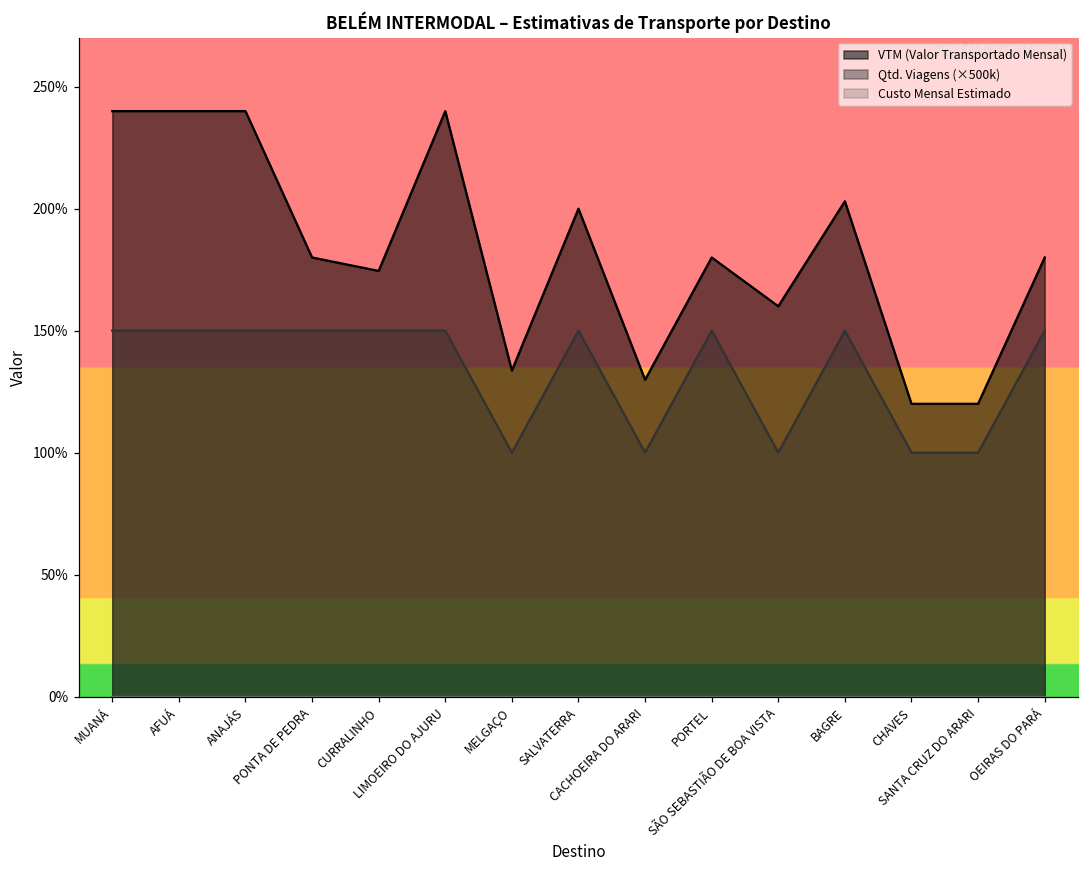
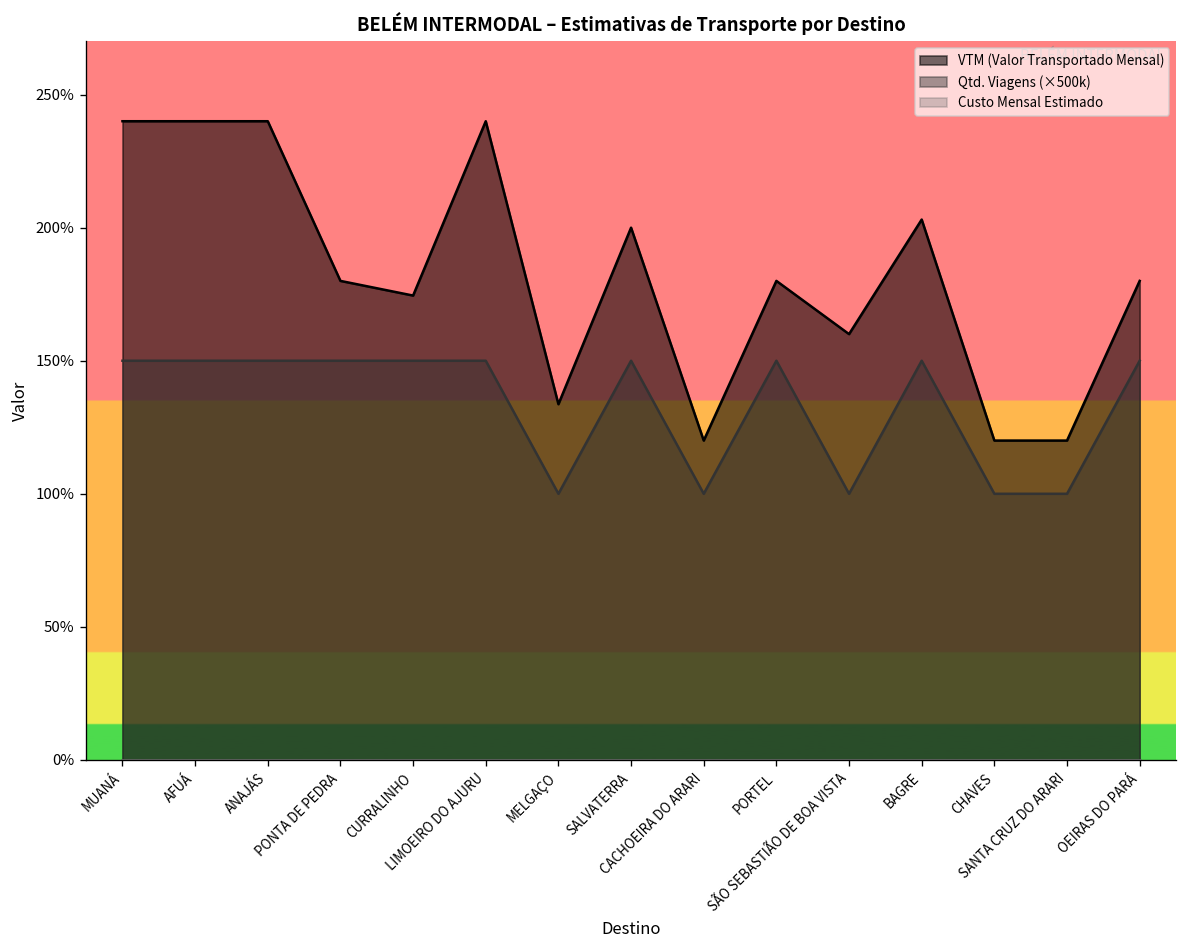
VTM (Valor Transportado Mensal), CACHOEIRA DO ARARI: 130% -> 120%
